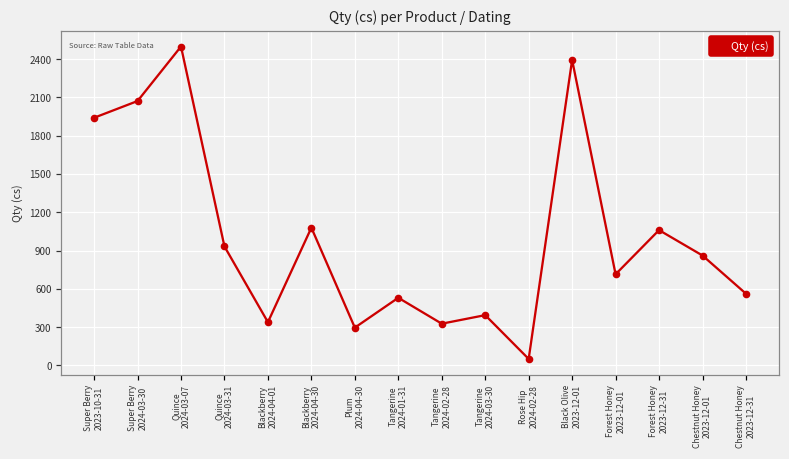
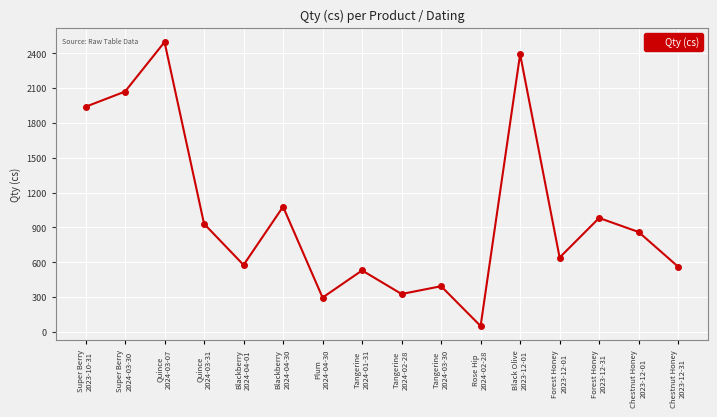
Blackberry 2024-04-01: 340 -> 580
Forest Honey 2023-12-01: 710 -> 640
Forest Honey 2023-12-31: 1060 -> 980
